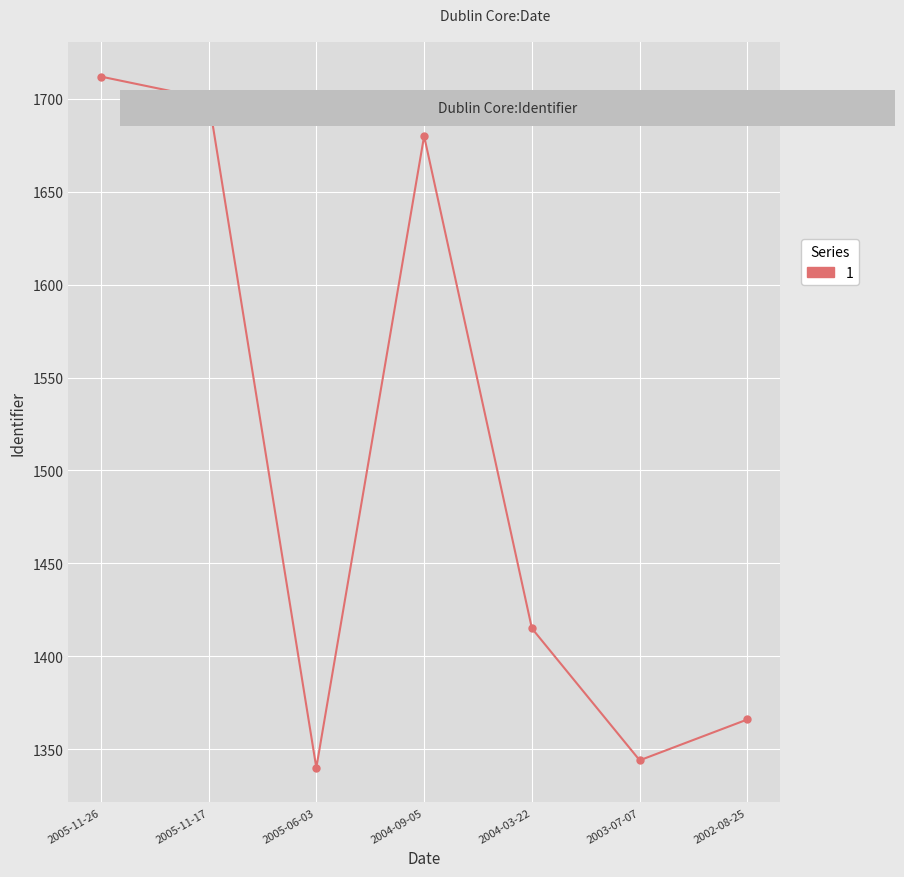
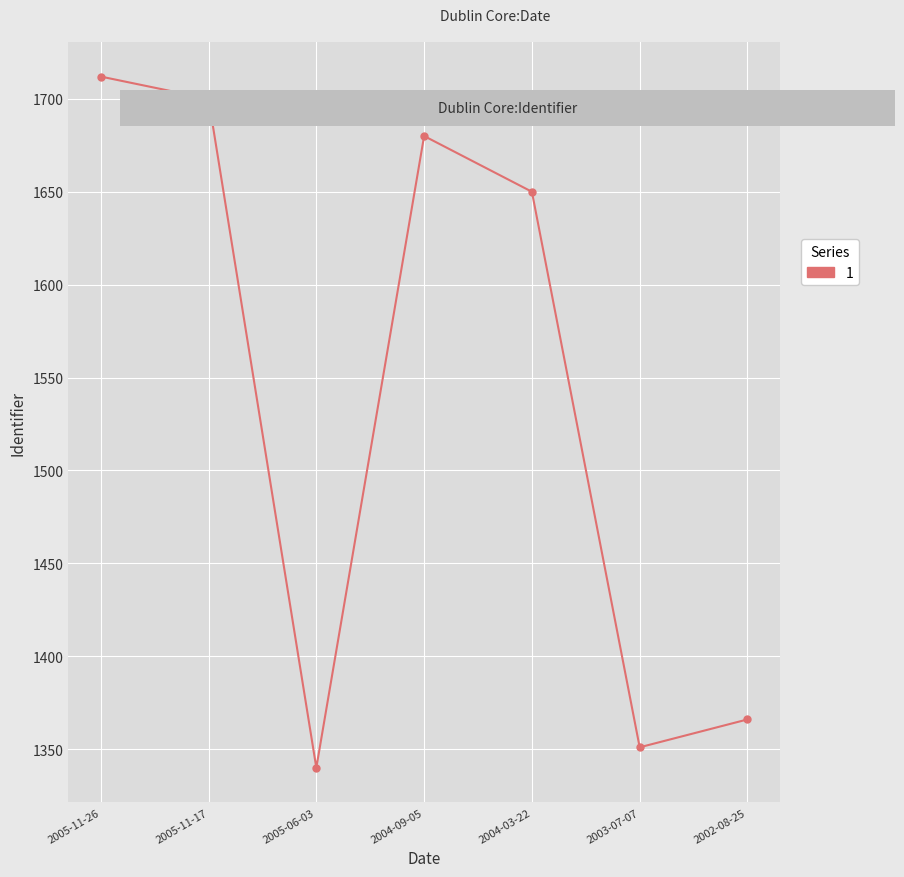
2004-03-22: 1415 -> 1650
2003-07-07: 1344 -> 1351
